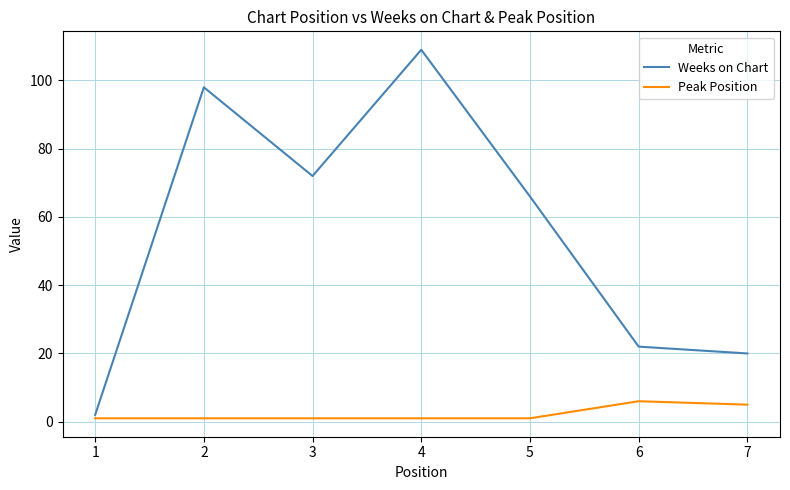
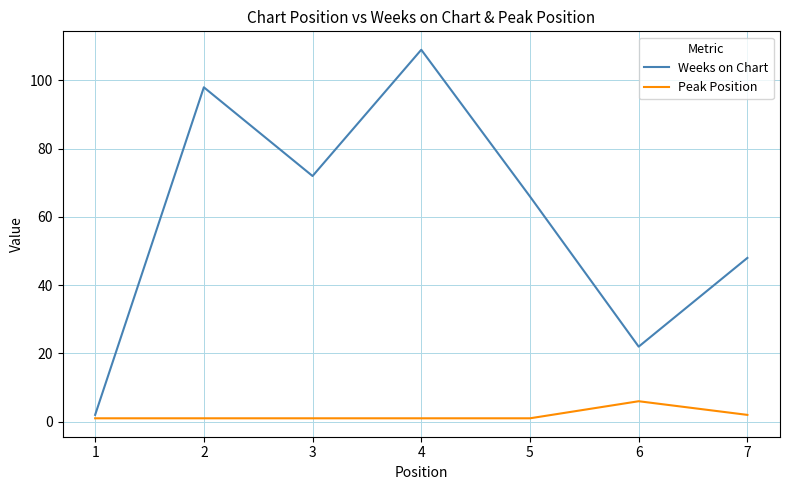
Weeks on Chart, 7: 20 -> 48
Peak Position, 7: 5 -> 2
